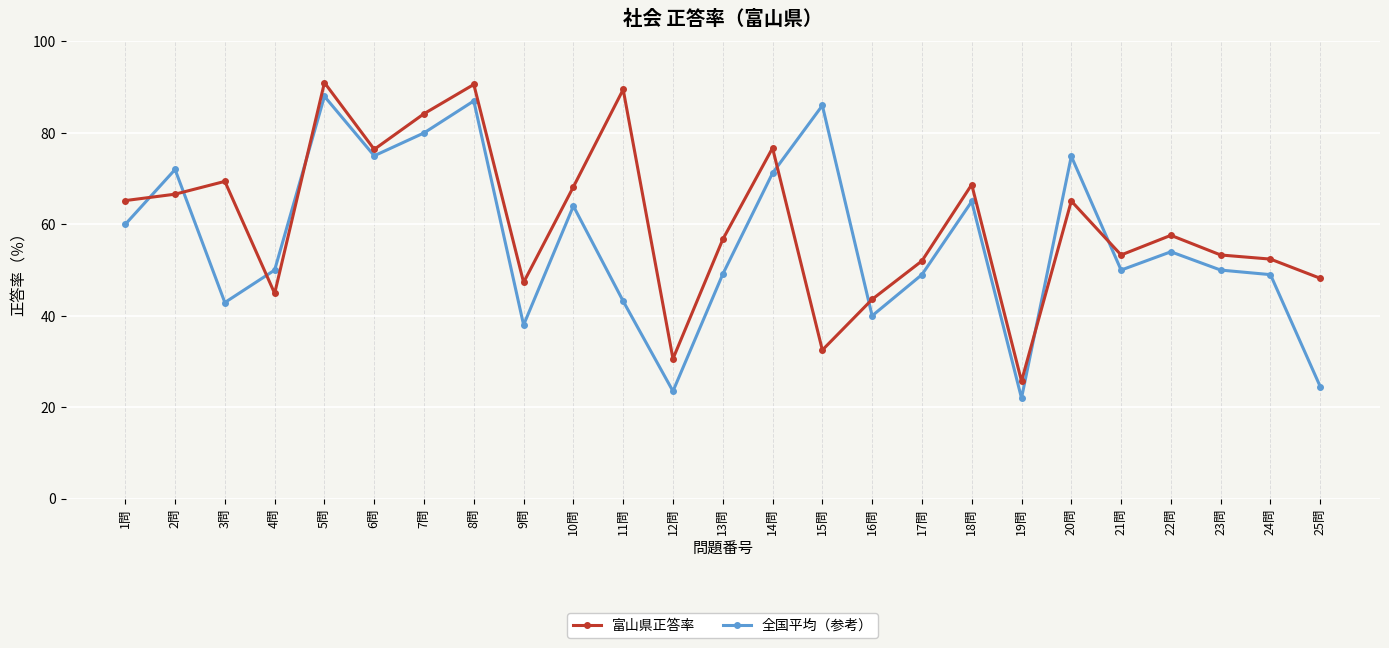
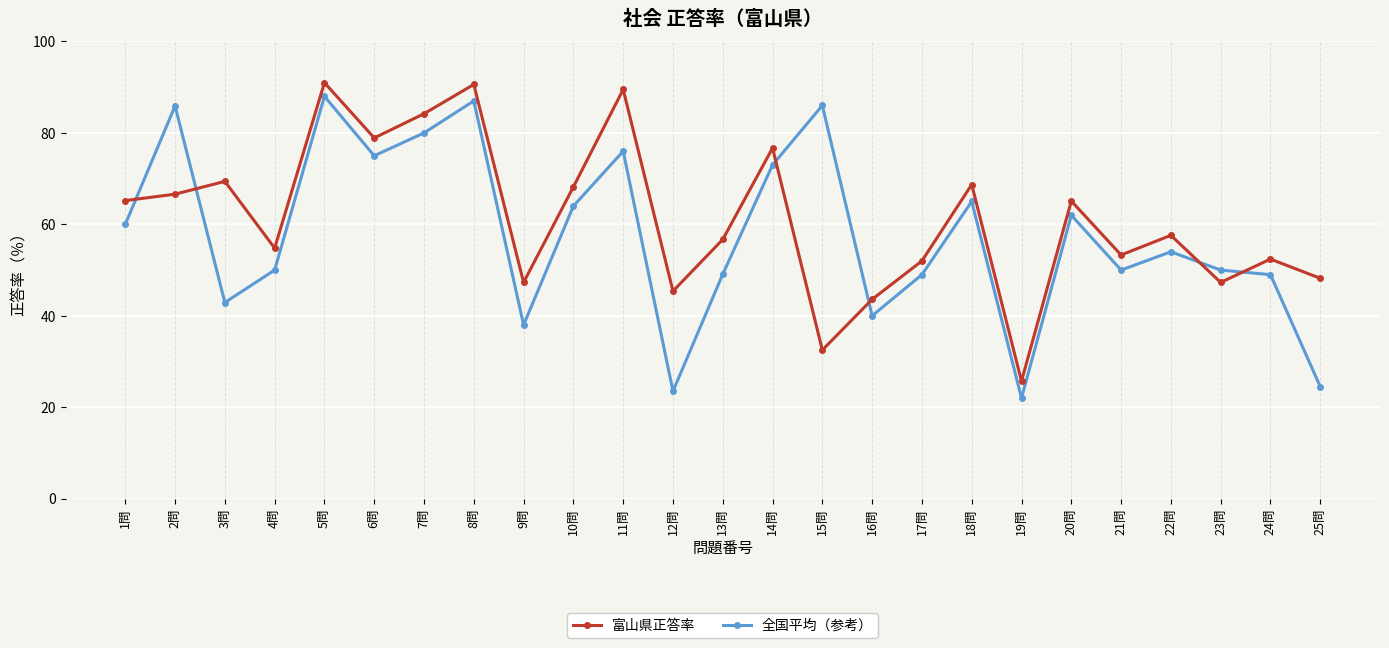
全国平均（参考）, 2問: 72 -> 86
富山県正答率, 4問: 45 -> 55
富山県正答率, 6問: 76 -> 79
全国平均（参考）, 11問: 43 -> 76
富山県正答率, 12問: 31 -> 45
全国平均（参考）, 14問: 71 -> 73
全国平均（参考）, 20問: 75 -> 62
富山県正答率, 23問: 53 -> 47
